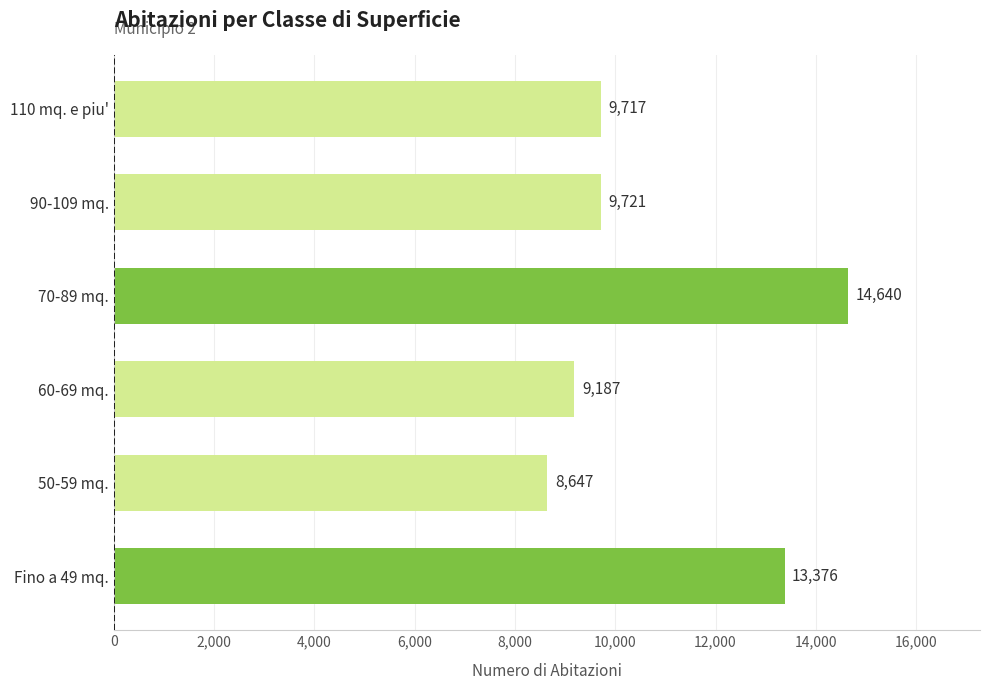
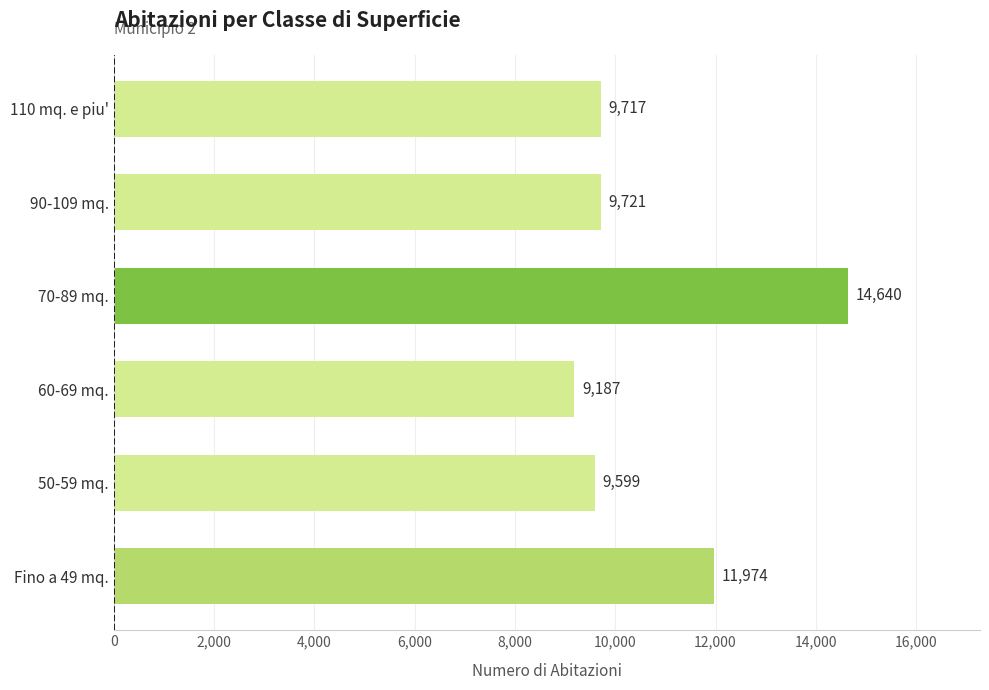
50-59 mq.: 8,647 -> 9,599
Fino a 49 mq.: 13,376 -> 11,974
